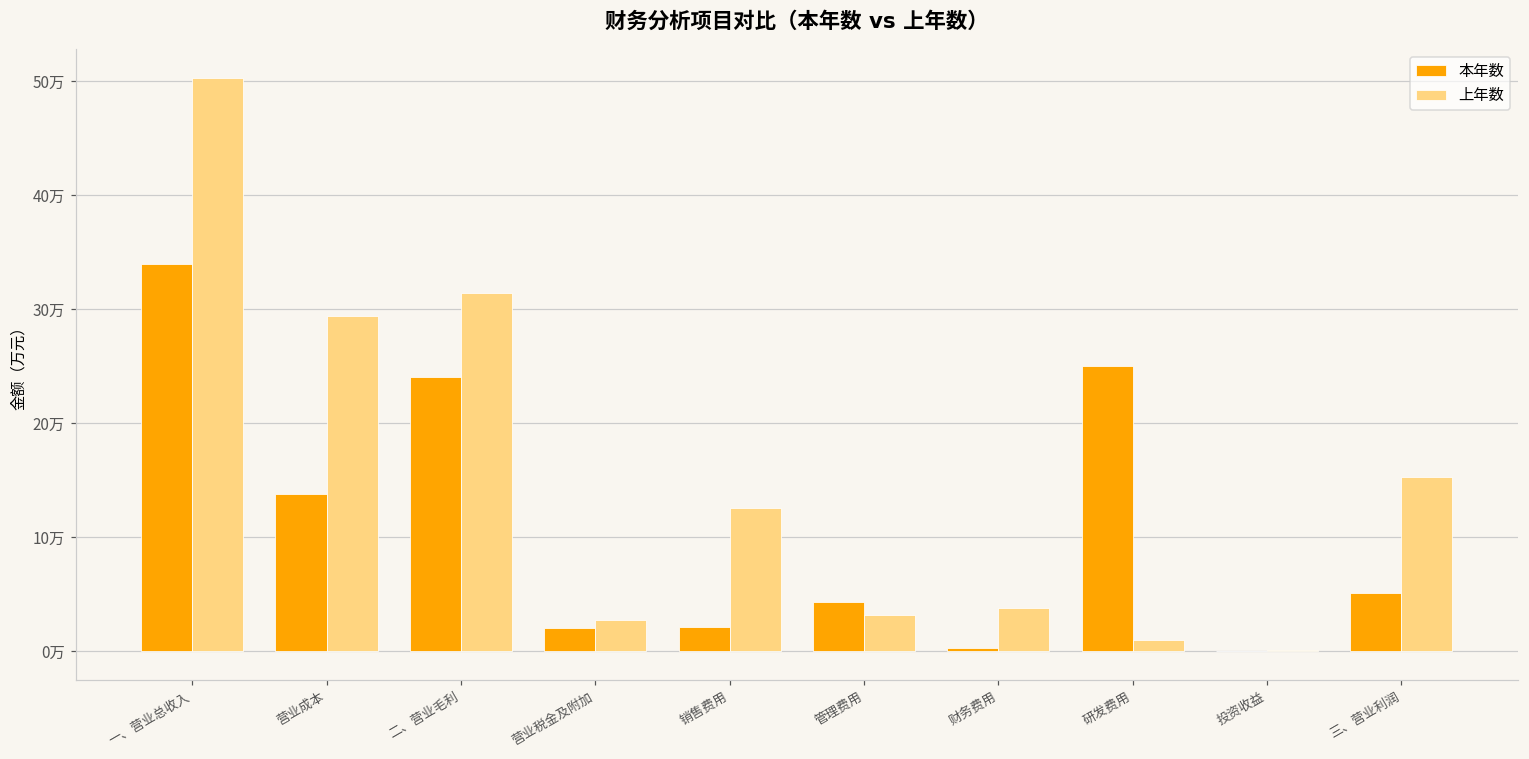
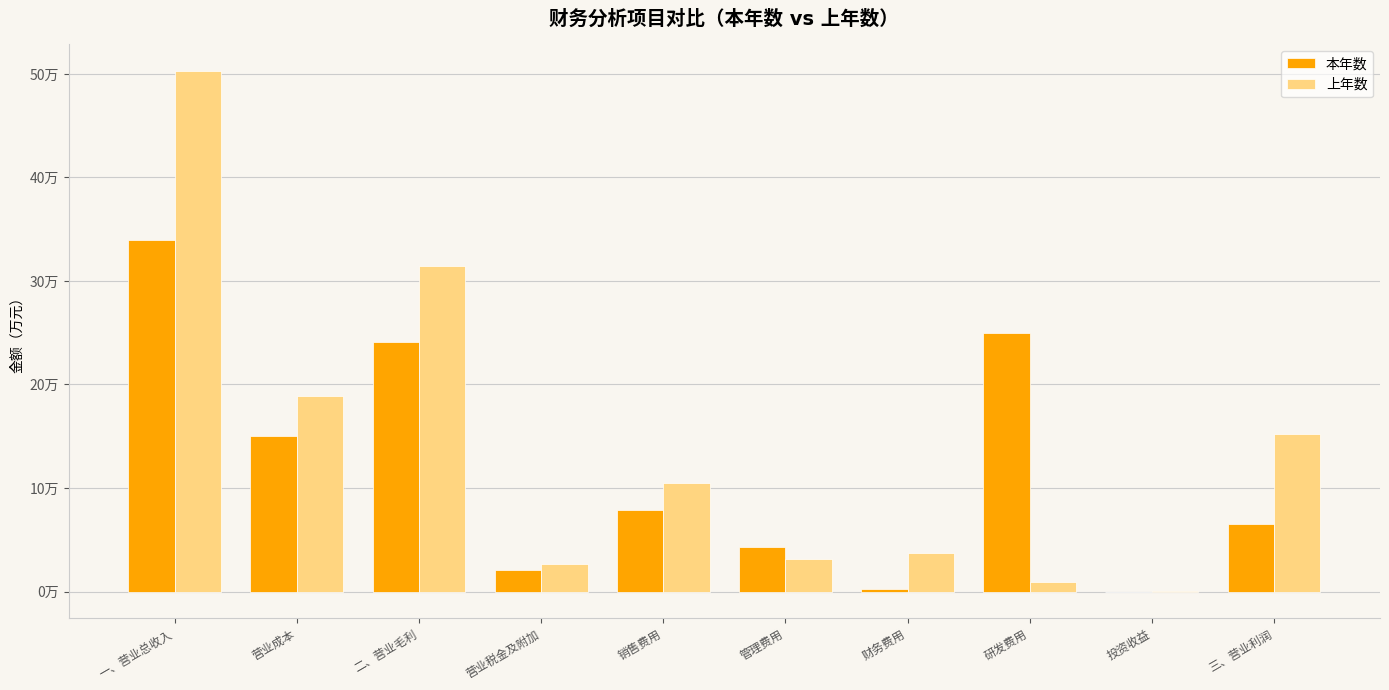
本年数, 营业成本: 13.8万 -> 15.0万
上年数, 营业成本: 29.4万 -> 18.9万
本年数, 销售费用: 2.1万 -> 7.9万
上年数, 销售费用: 12.6万 -> 10.5万
本年数, 三、营业利润: 5.1万 -> 6.5万
